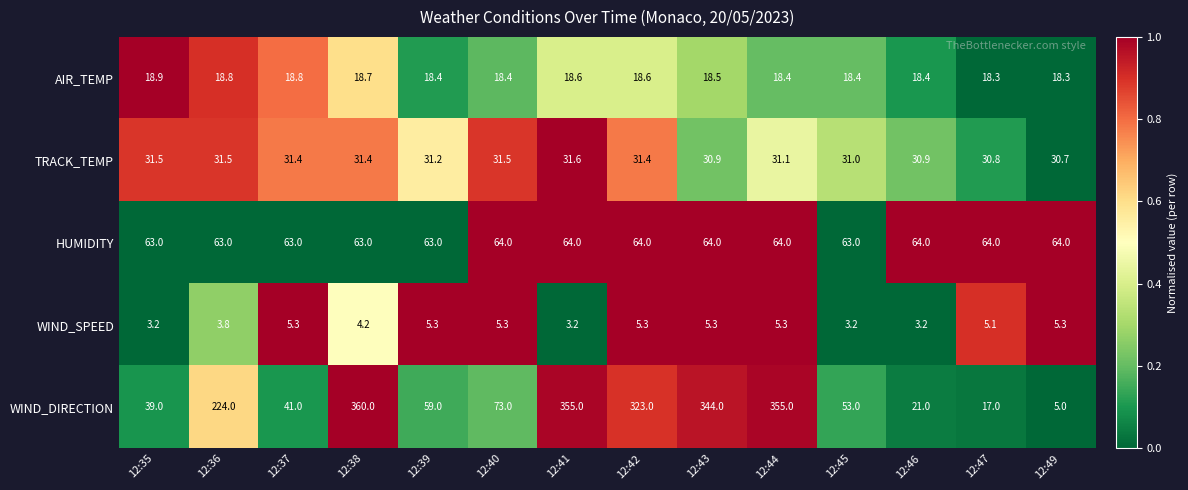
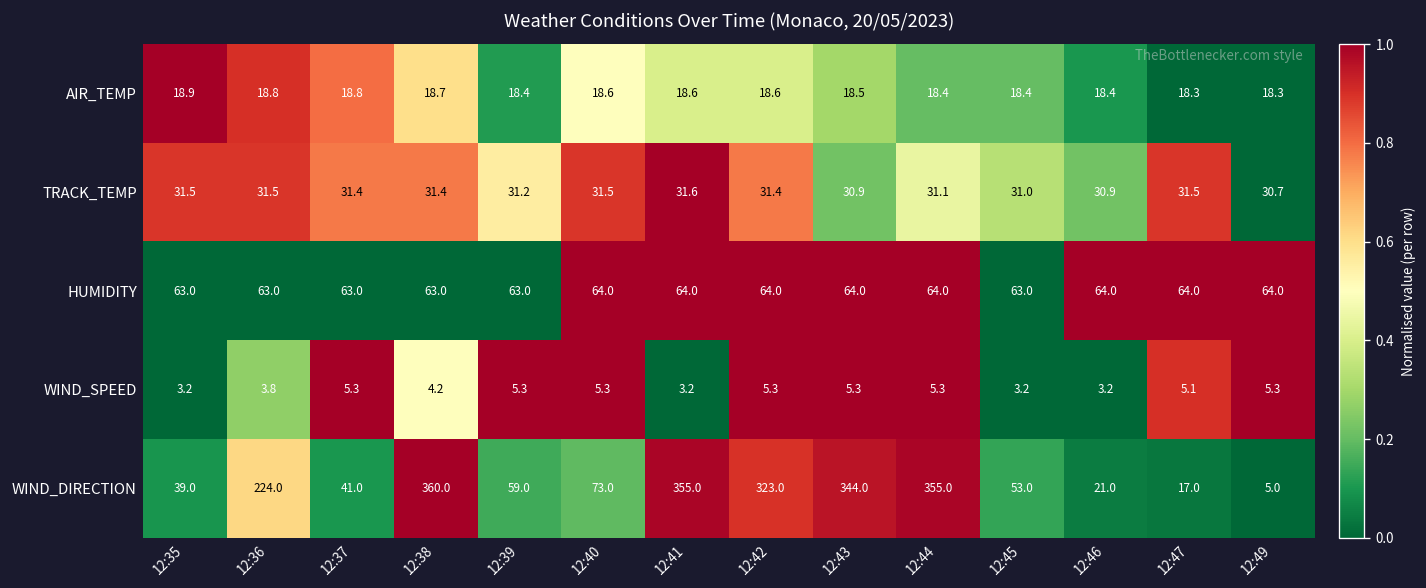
AIR_TEMP, 12:40: 18.4 -> 18.6
TRACK_TEMP, 12:47: 30.8 -> 31.5
